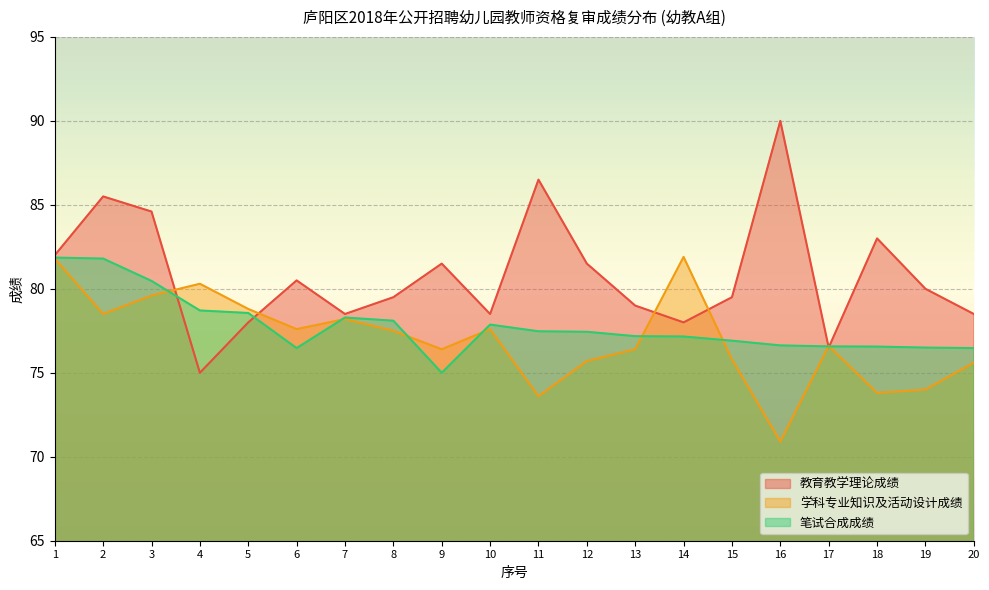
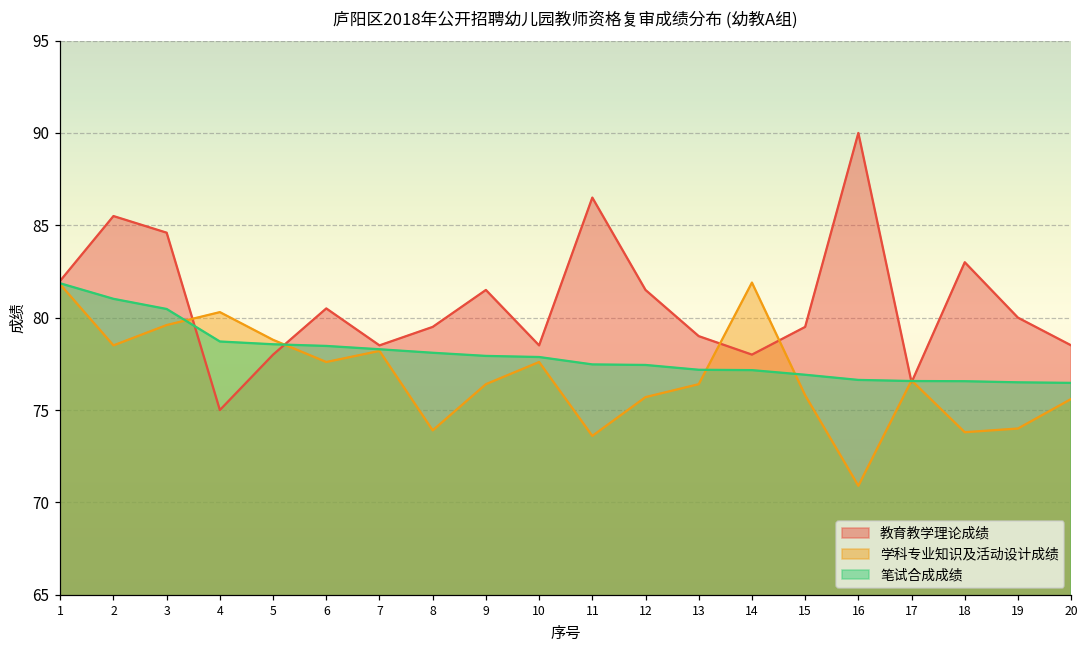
笔试合成成绩, 2: 81.8 -> 81.0
笔试合成成绩, 6: 76.5 -> 78.5
学科专业知识及活动设计成绩, 8: 77.5 -> 73.9
笔试合成成绩, 9: 75.0 -> 77.9
